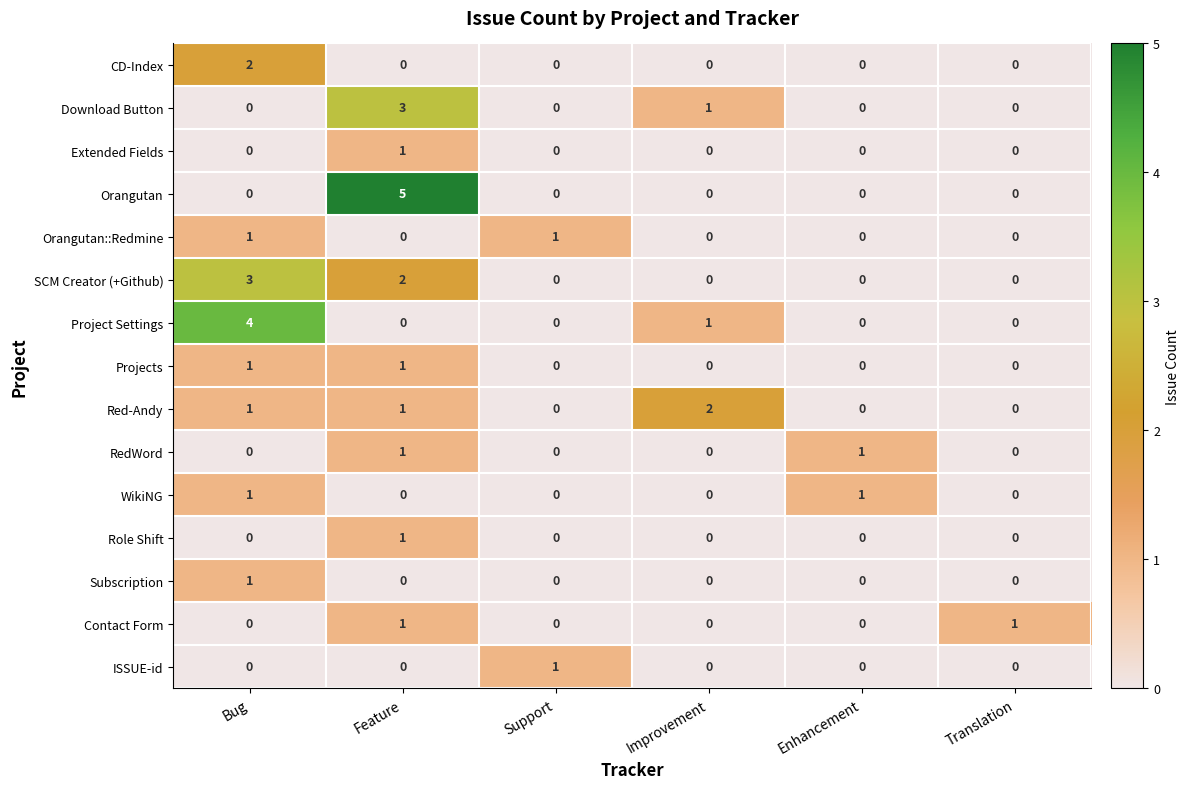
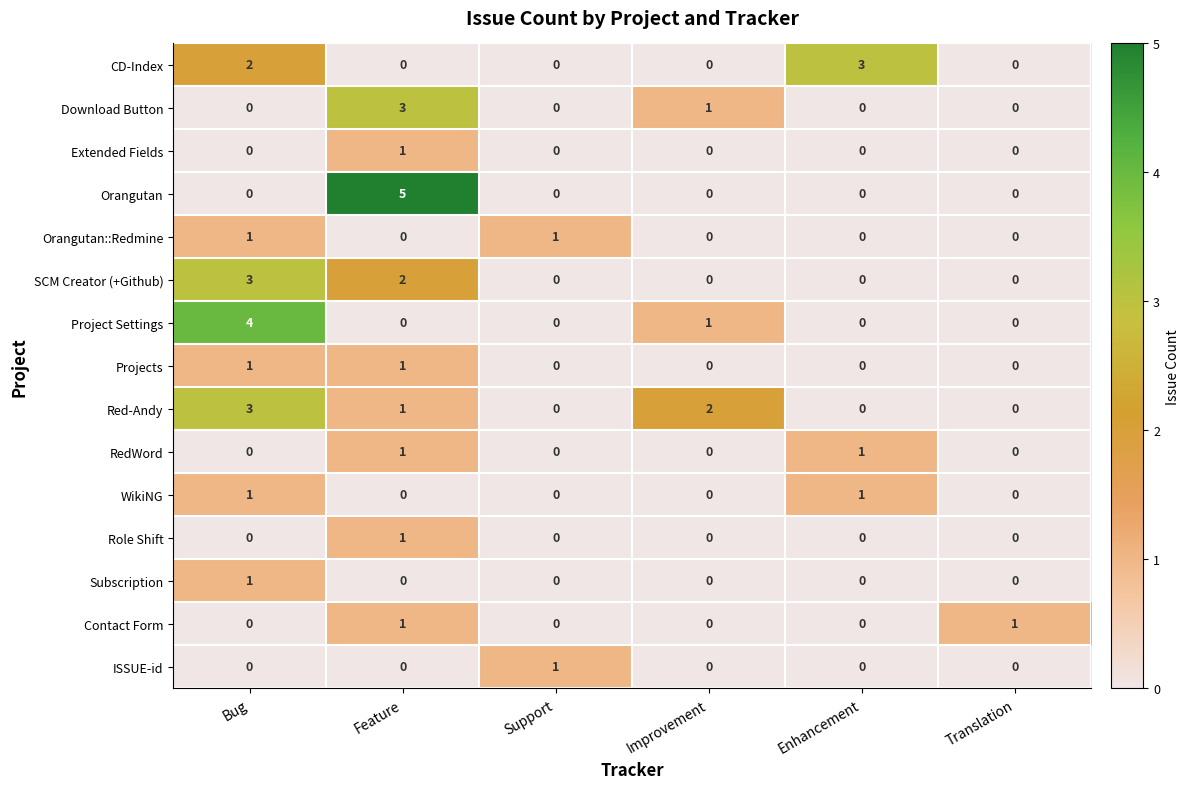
CD-Index, Enhancement: 0 -> 3
Red-Andy, Bug: 1 -> 3
